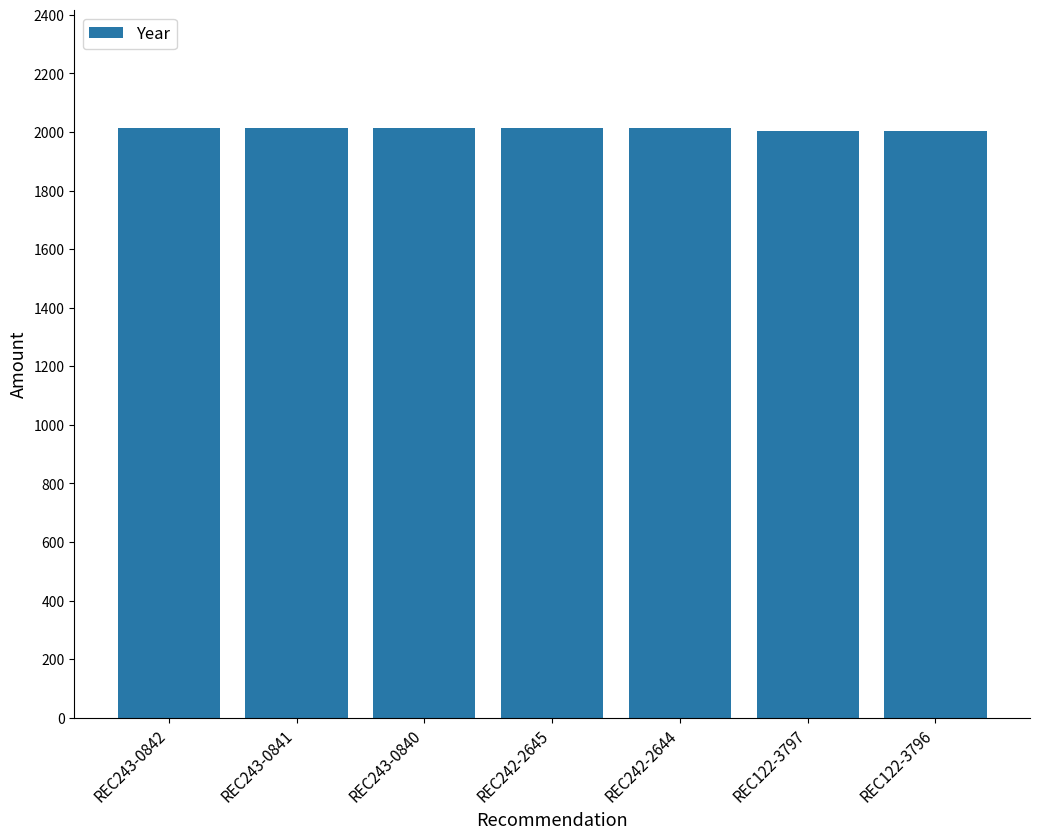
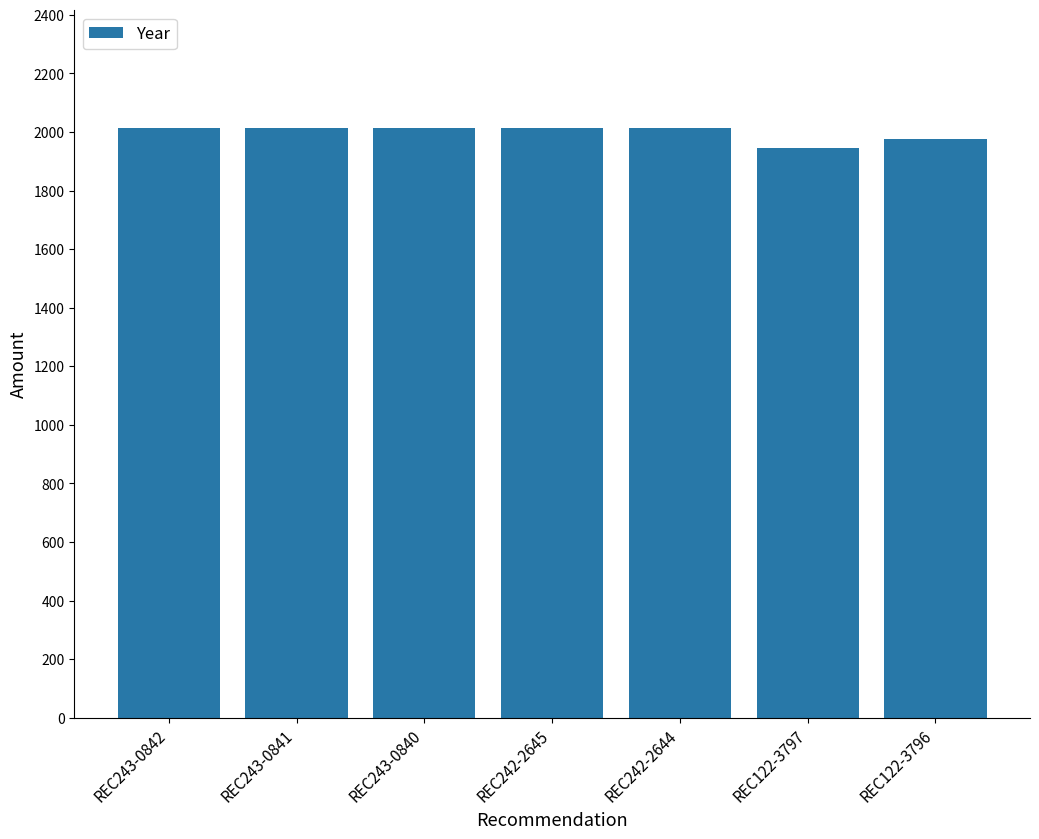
REC122-3797: 2010 -> 1950
REC122-3796: 2010 -> 1980
